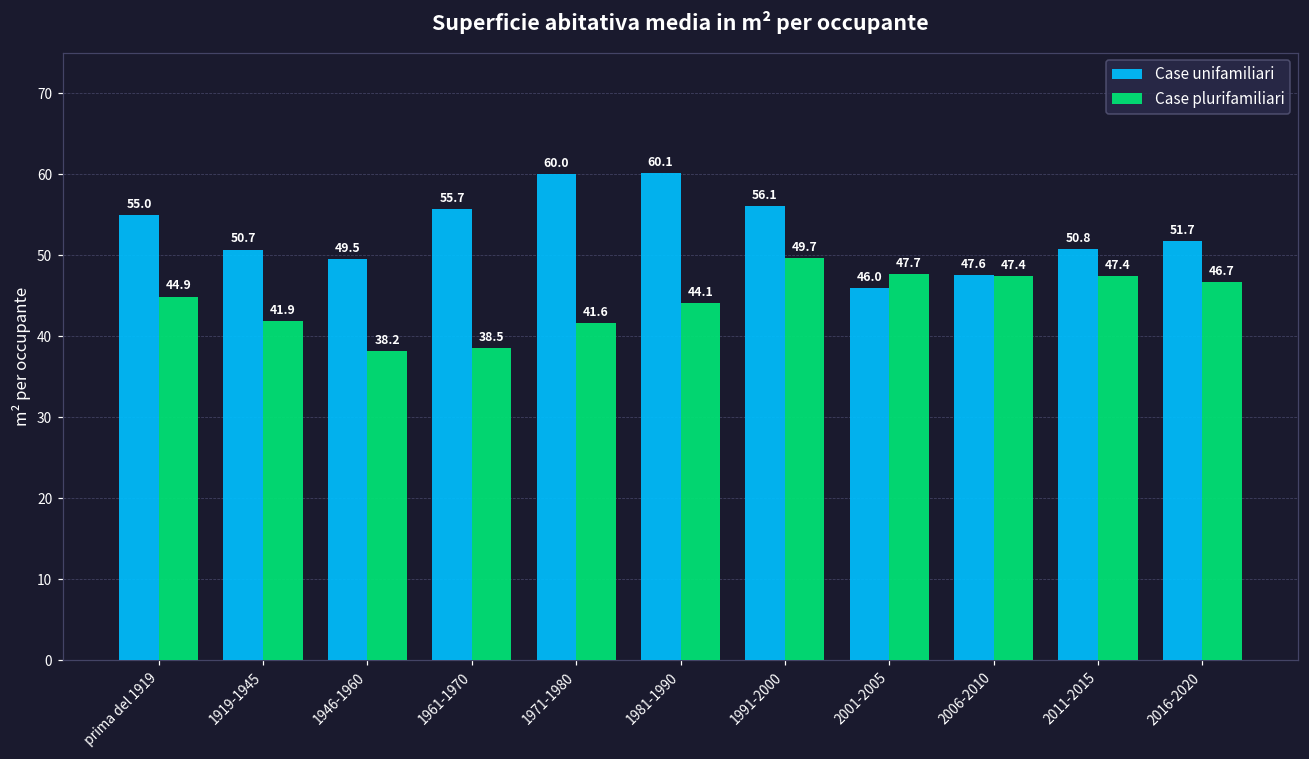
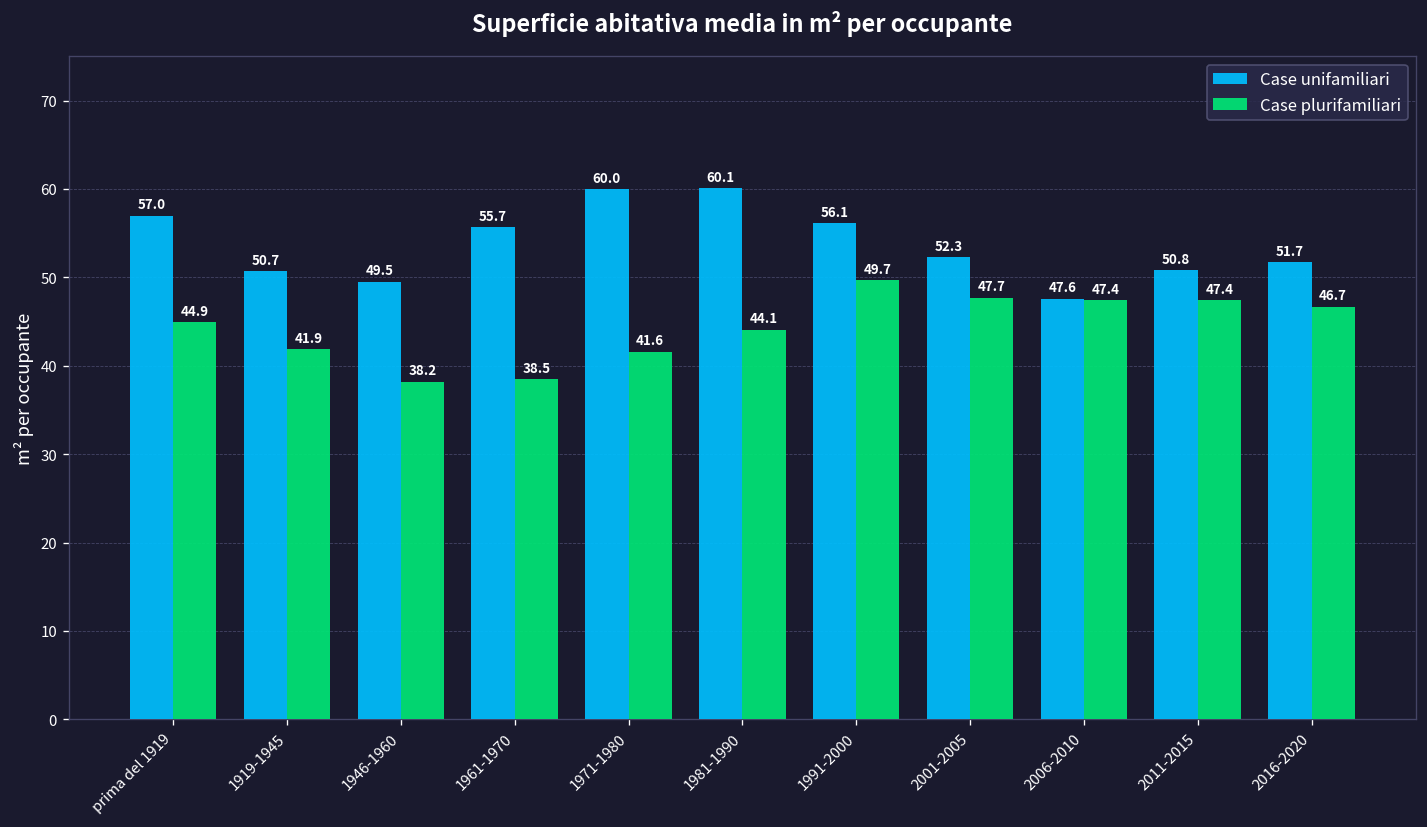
Case unifamiliari, prima del 1919: 55.0 -> 57.0
Case unifamiliari, 2001-2005: 46.0 -> 52.3
